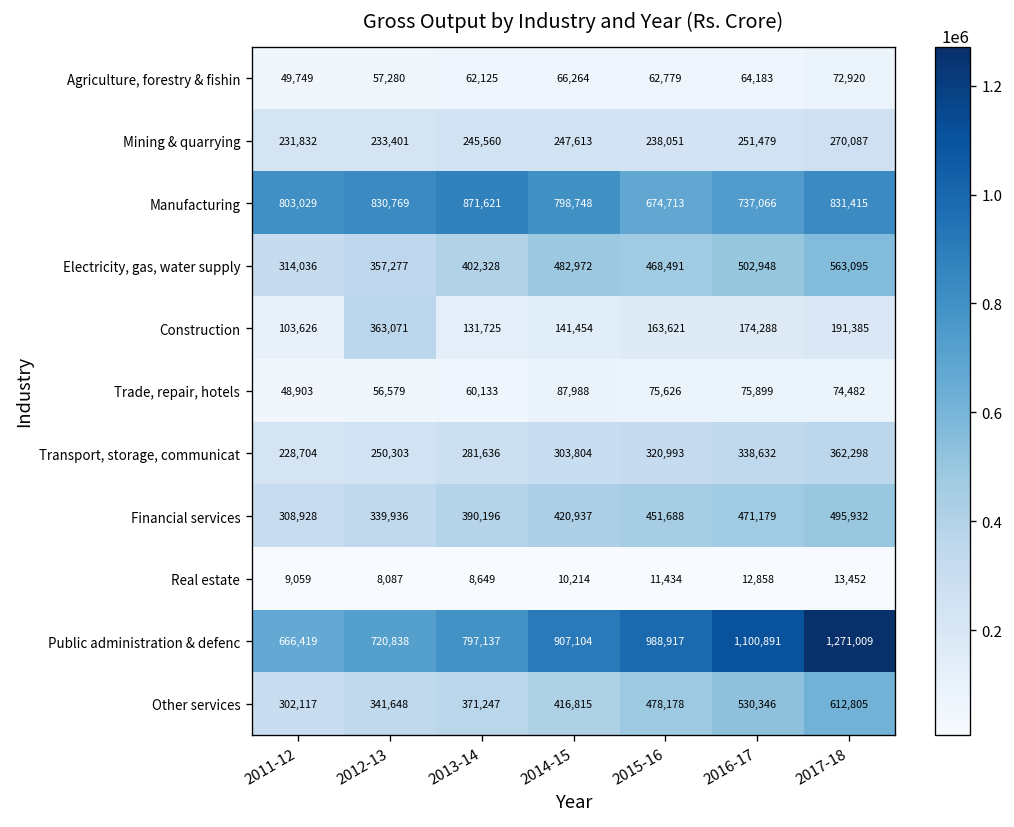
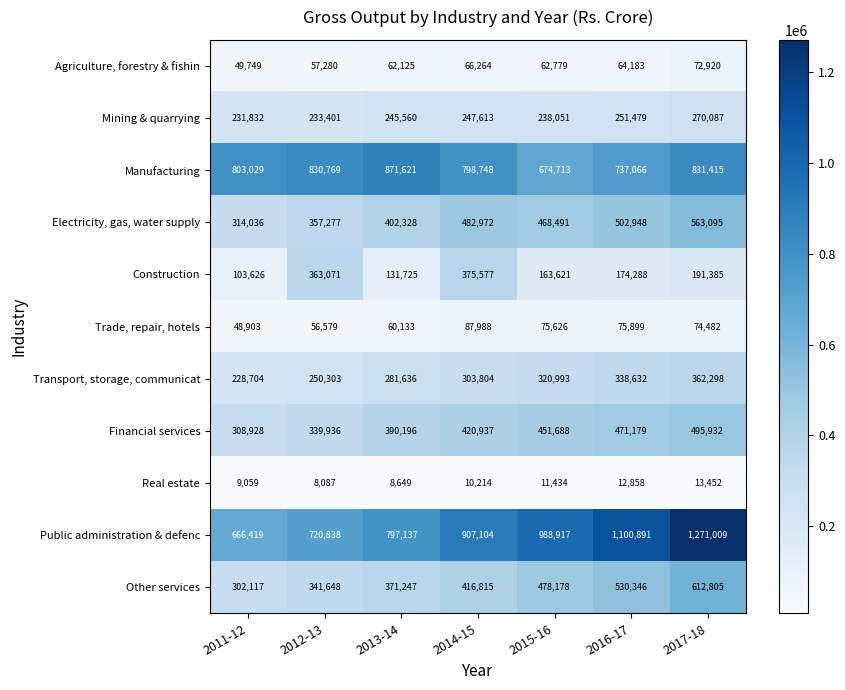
Construction, 2014-15: 141,454 -> 375,577
